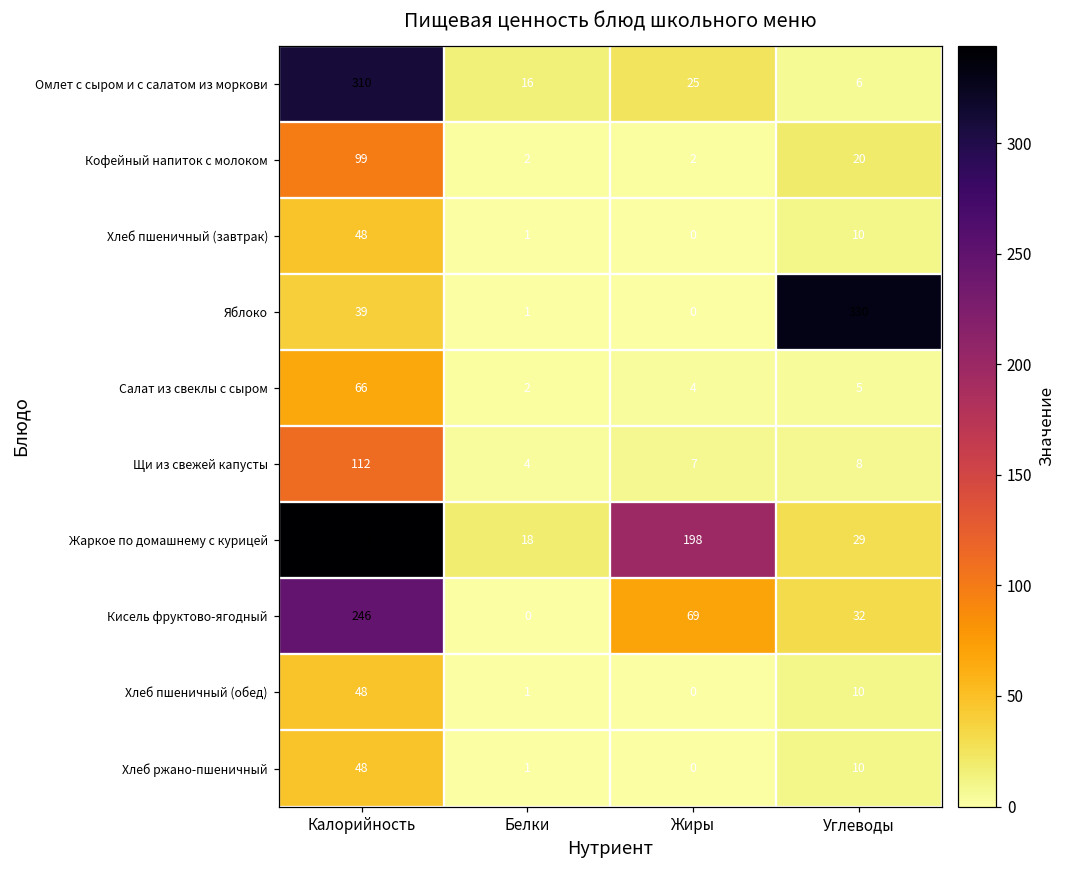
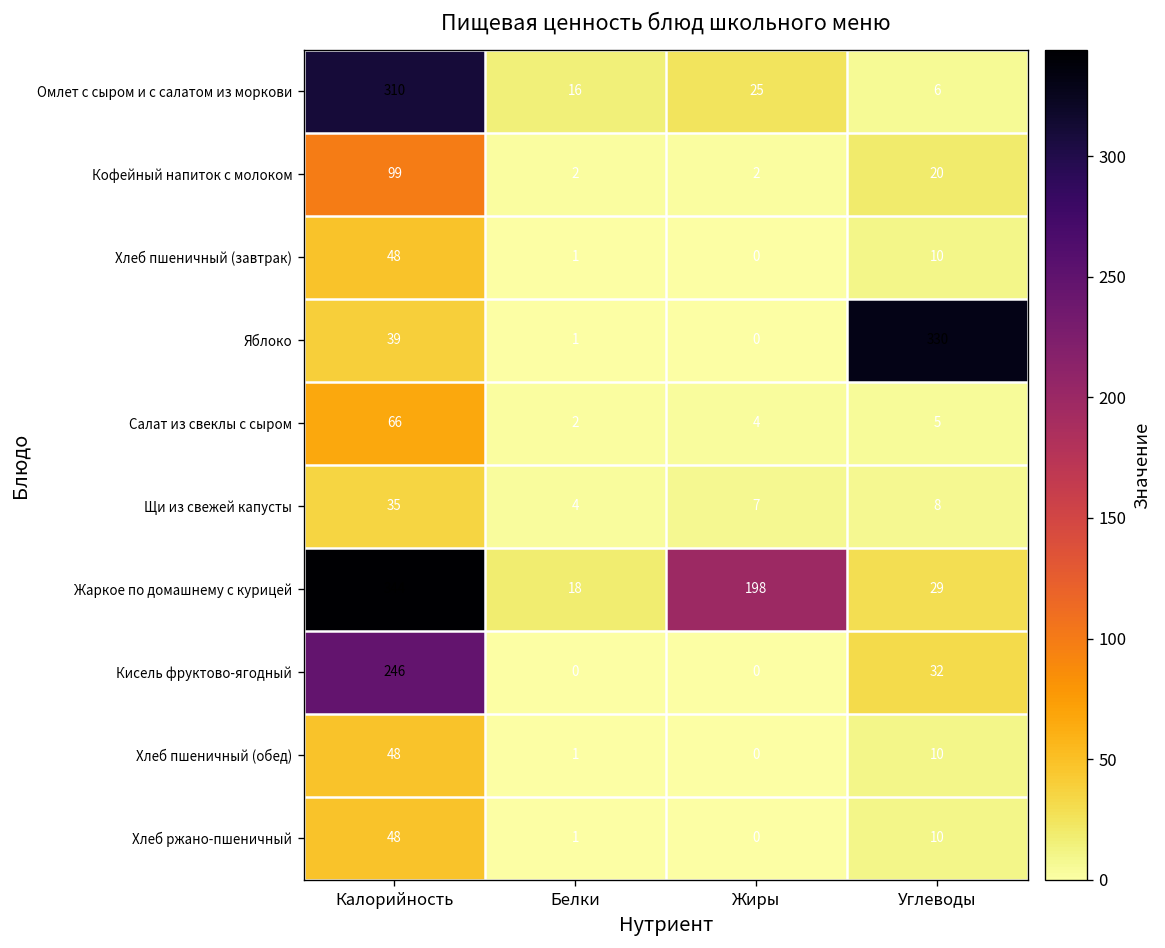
Щи из свежей капусты, Калорийность: 112 -> 35
Кисель фруктово-ягодный, Жиры: 69 -> 0
